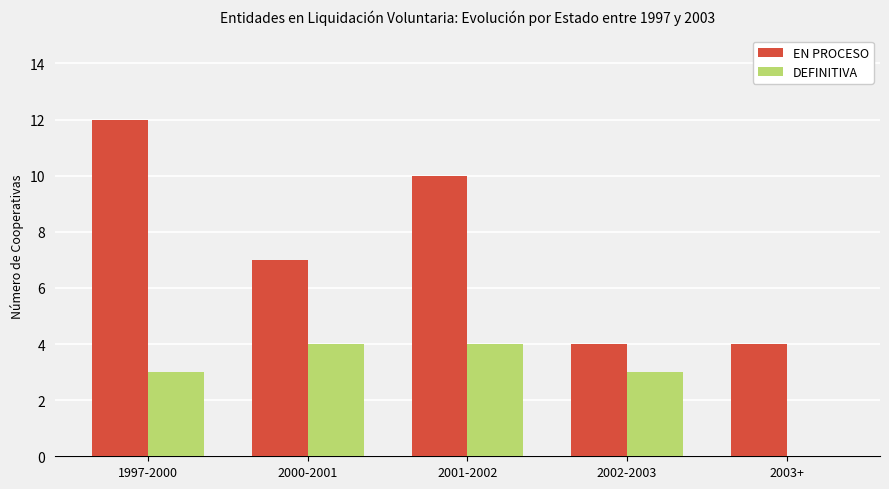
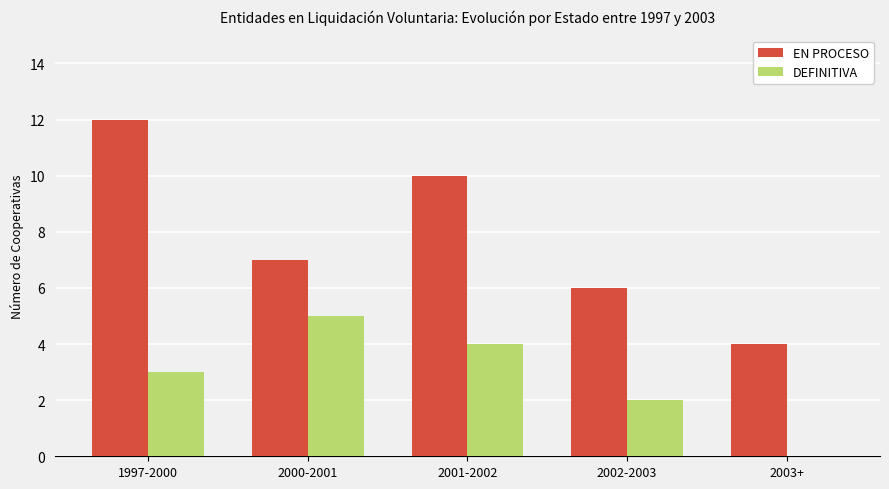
DEFINITIVA, 2000-2001: 4 -> 5
EN PROCESO, 2002-2003: 4 -> 6
DEFINITIVA, 2002-2003: 3 -> 2
